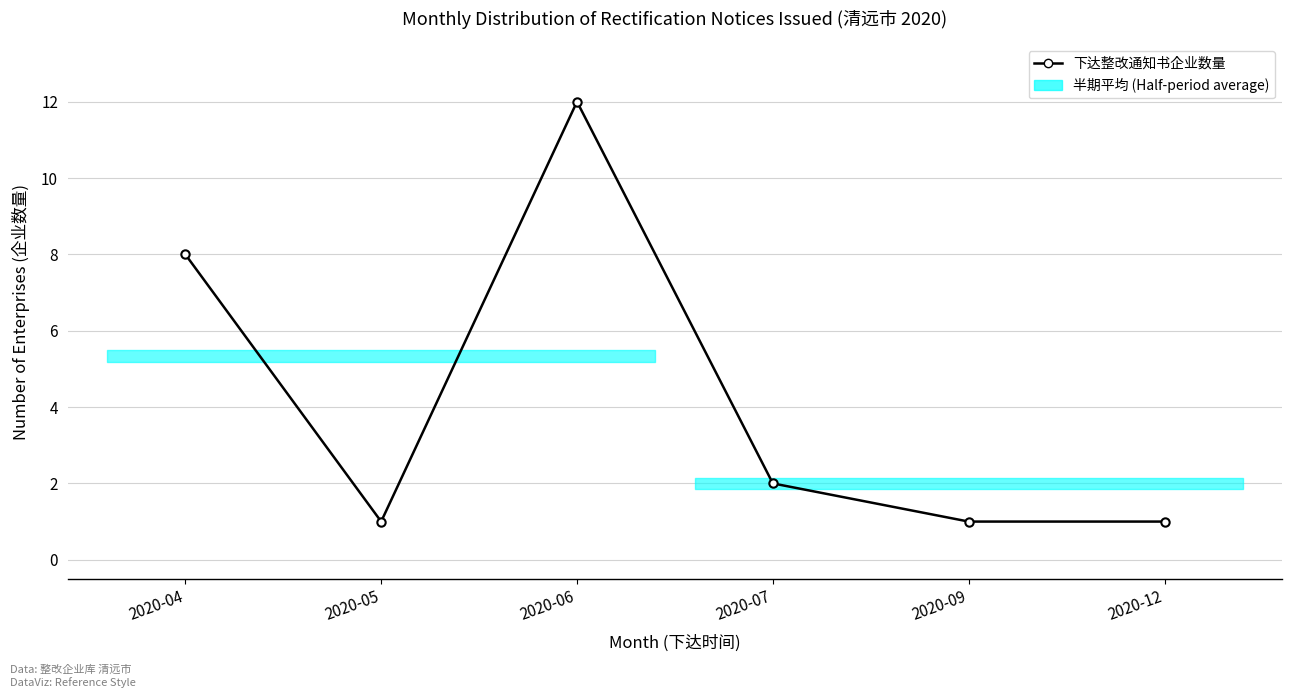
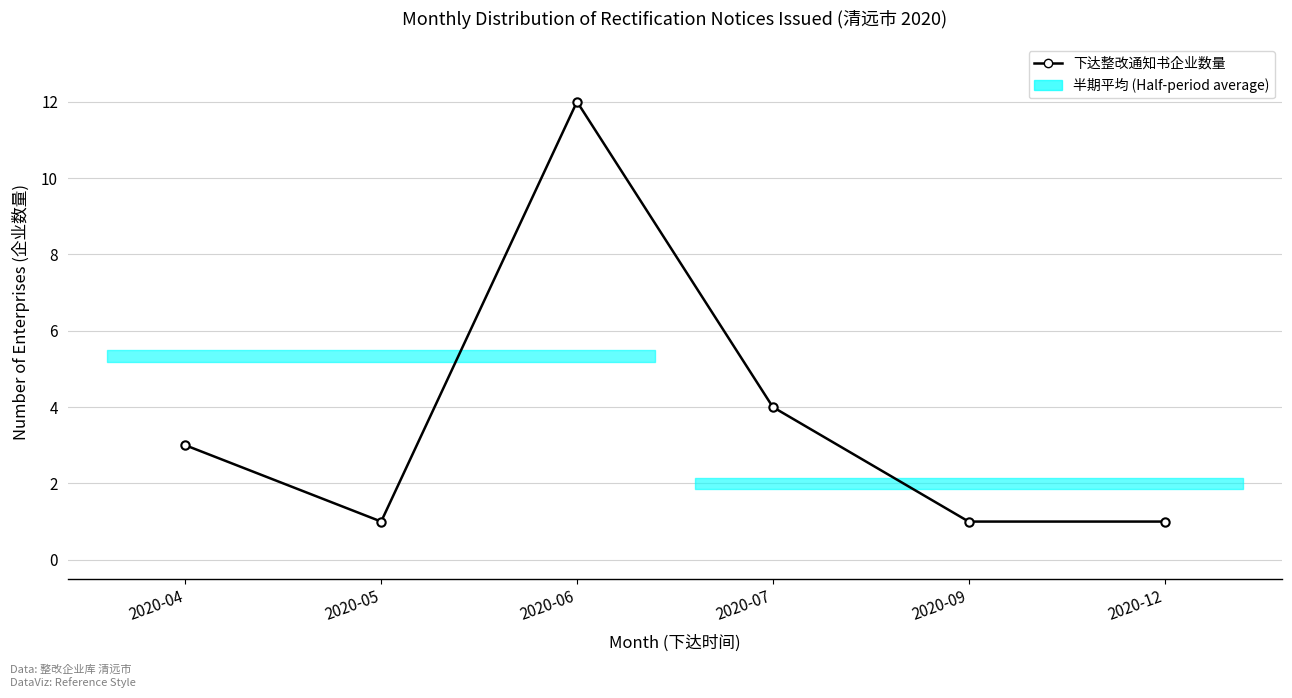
2020-04: 8 -> 3
2020-07: 2 -> 4
